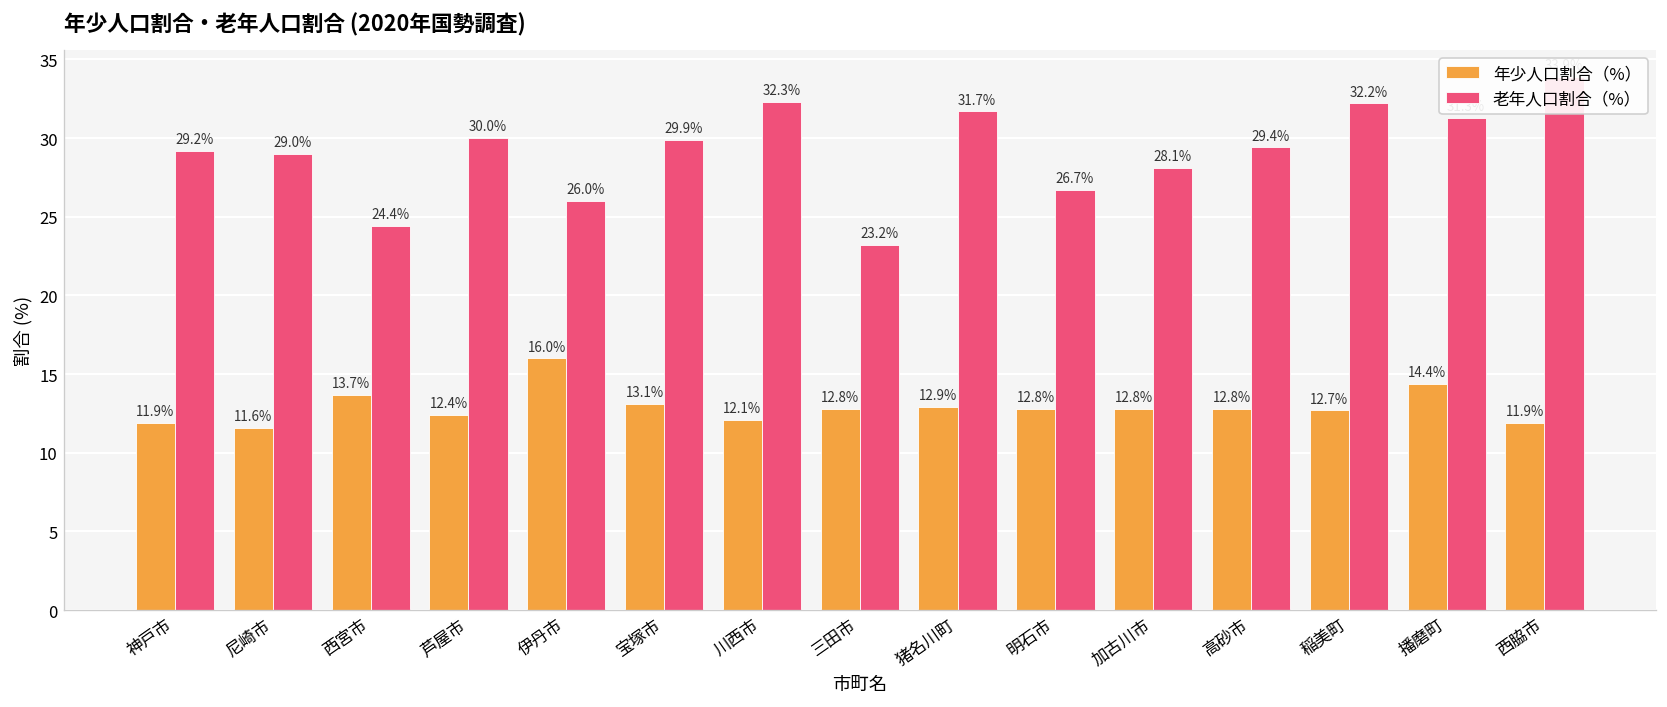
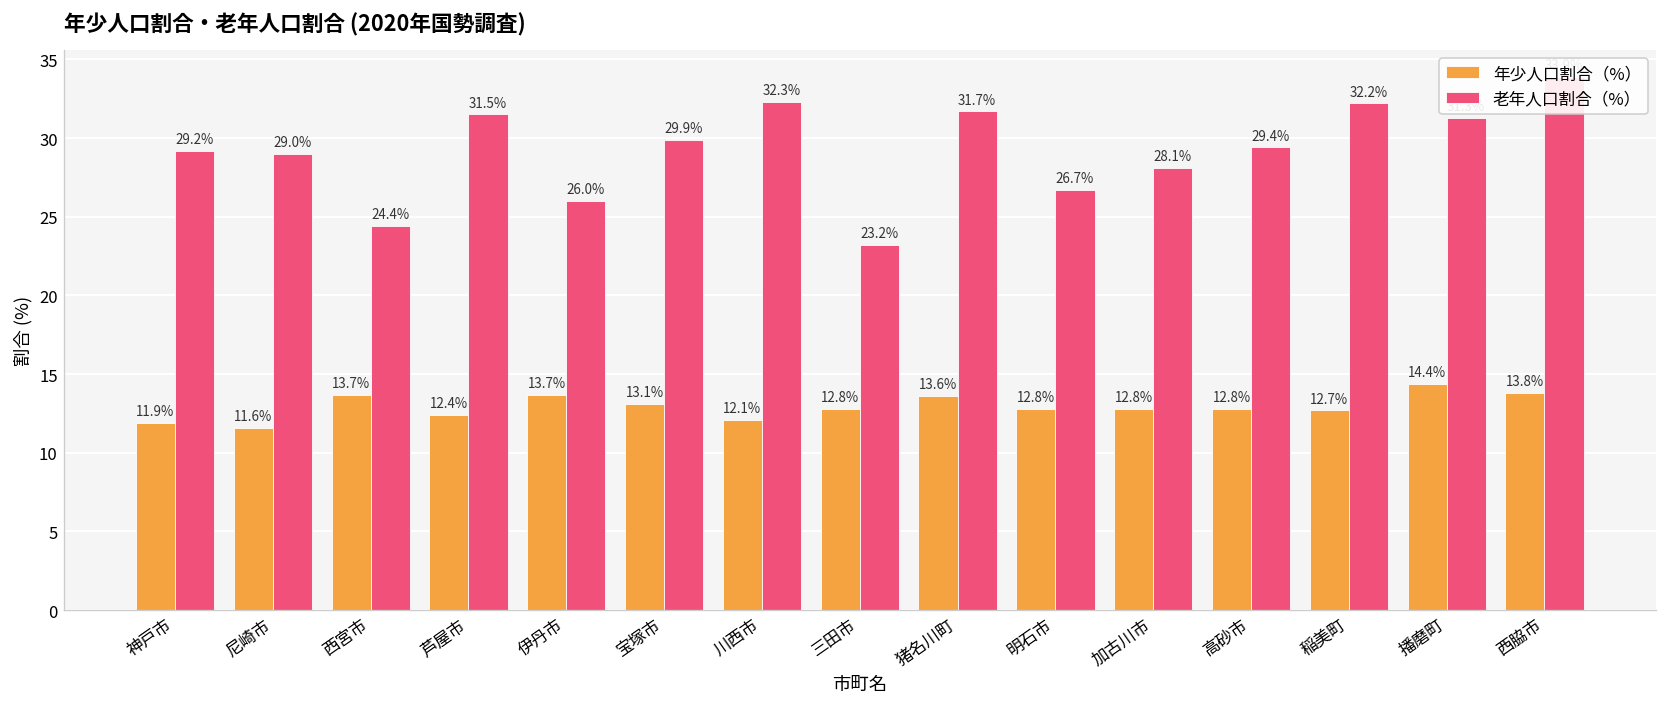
老年人口割合（%）, 芦屋市: 30.0% -> 31.5%
年少人口割合（%）, 伊丹市: 16.0% -> 13.7%
年少人口割合（%）, 猪名川町: 12.9% -> 13.6%
年少人口割合（%）, 西脇市: 11.9% -> 13.8%
